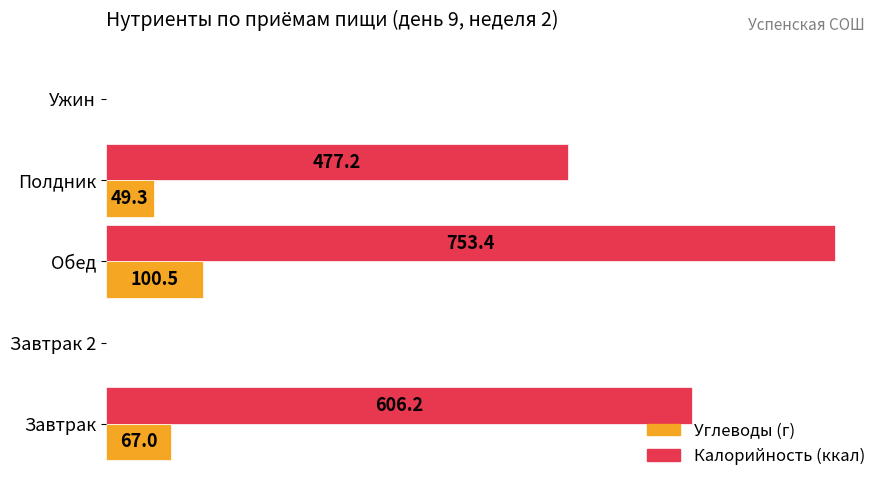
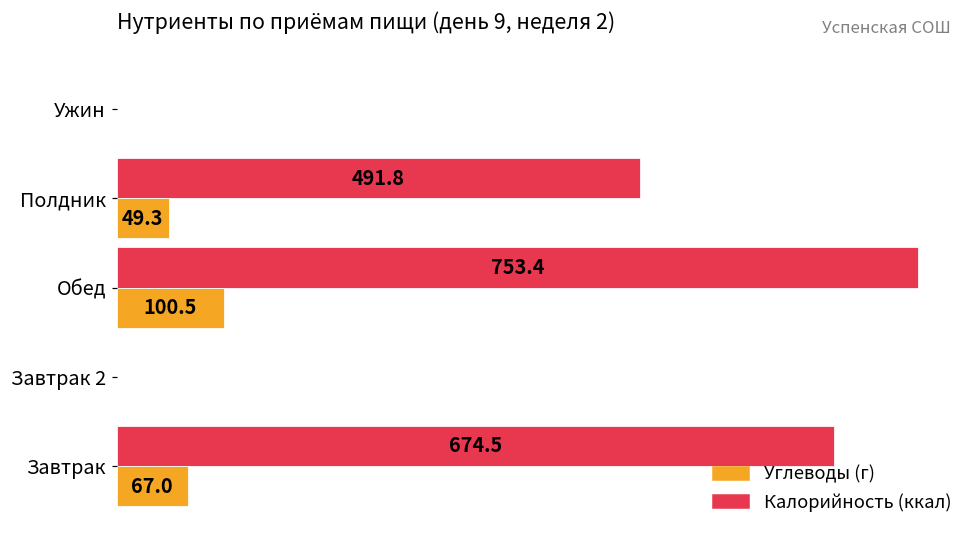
Калорийность (ккал), Полдник: 477.2 -> 491.8
Калорийность (ккал), Завтрак: 606.2 -> 674.5
